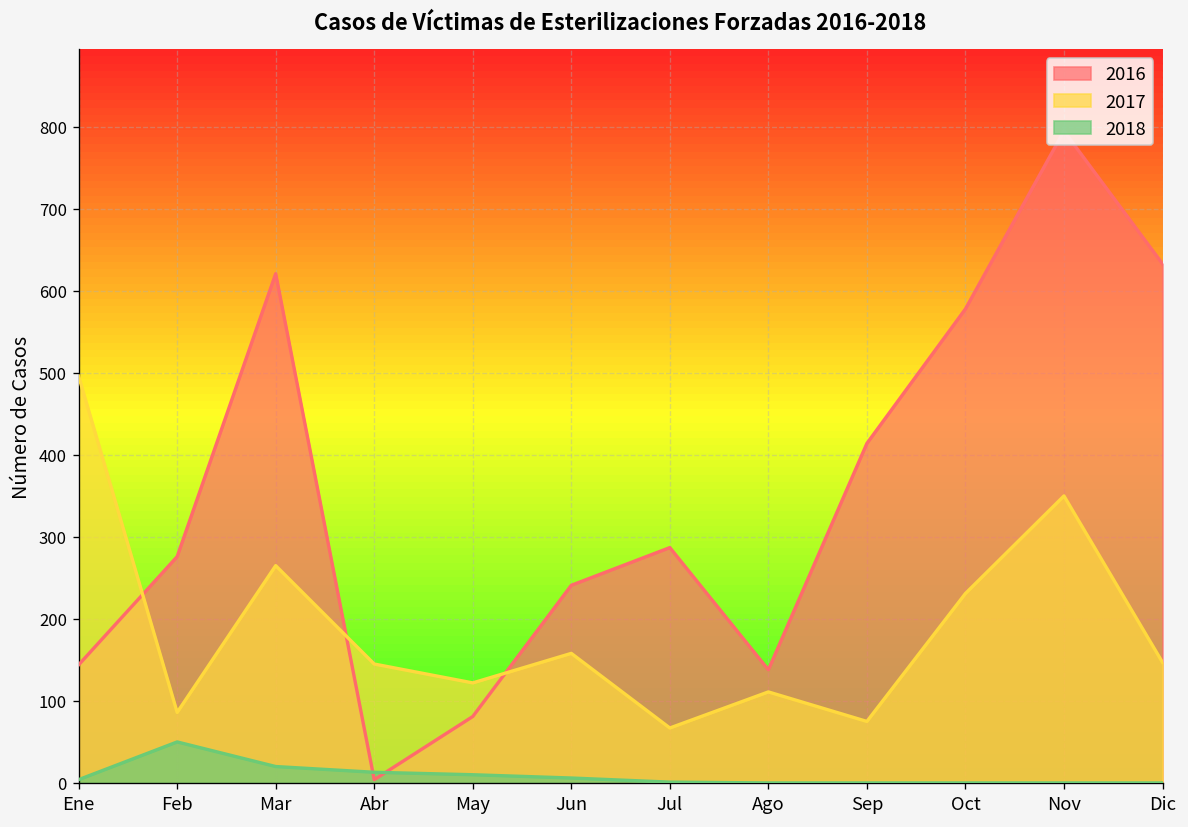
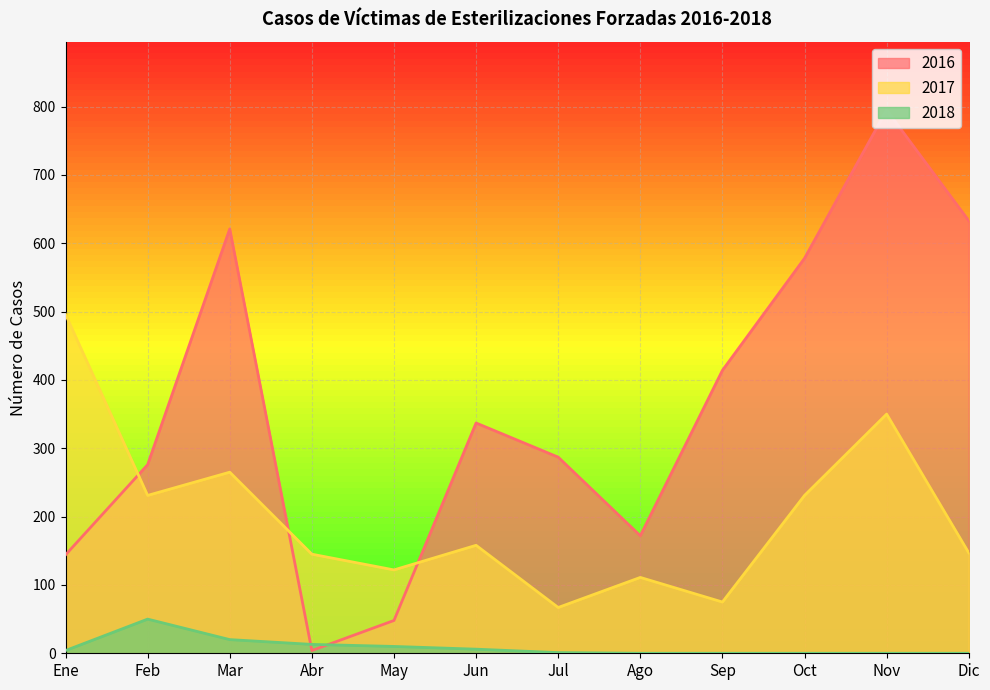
2017, Feb: 90 -> 230
2016, May: 80 -> 50
2016, Jun: 240 -> 340
2016, Ago: 140 -> 170
